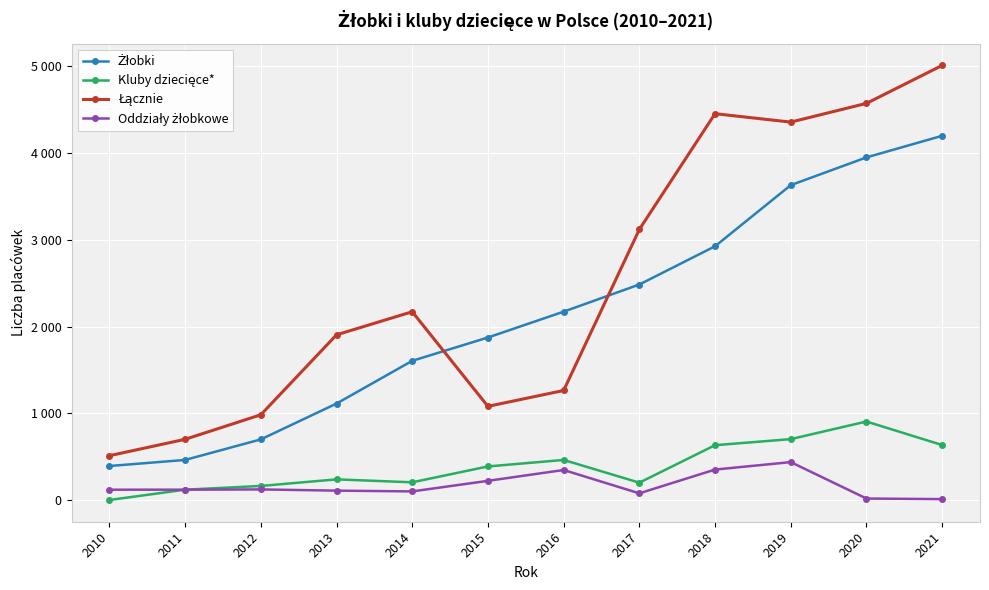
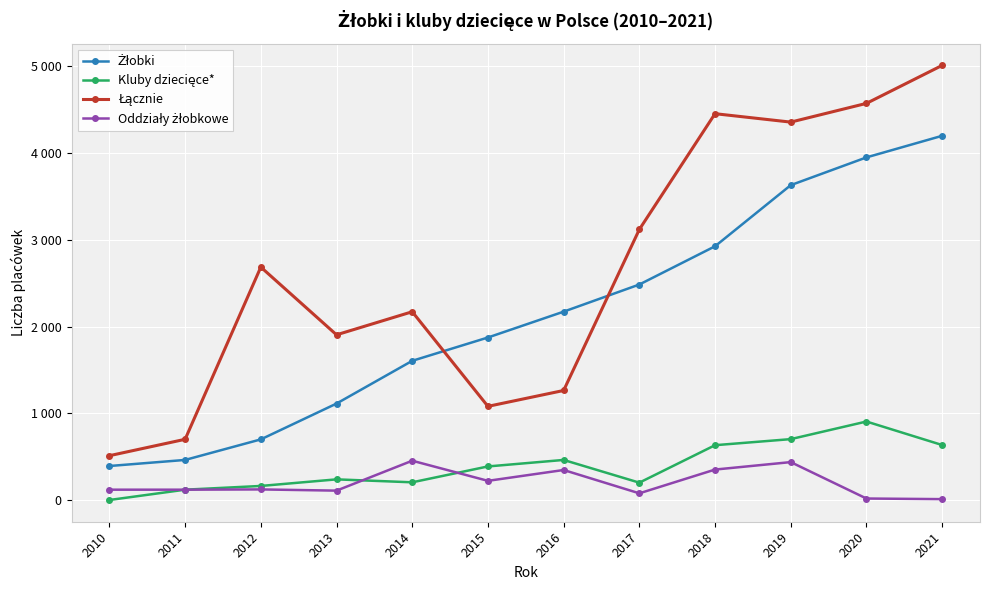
Łącznie, 2012: 1000 -> 2700
Oddziały żłobkowe, 2014: 100 -> 500
